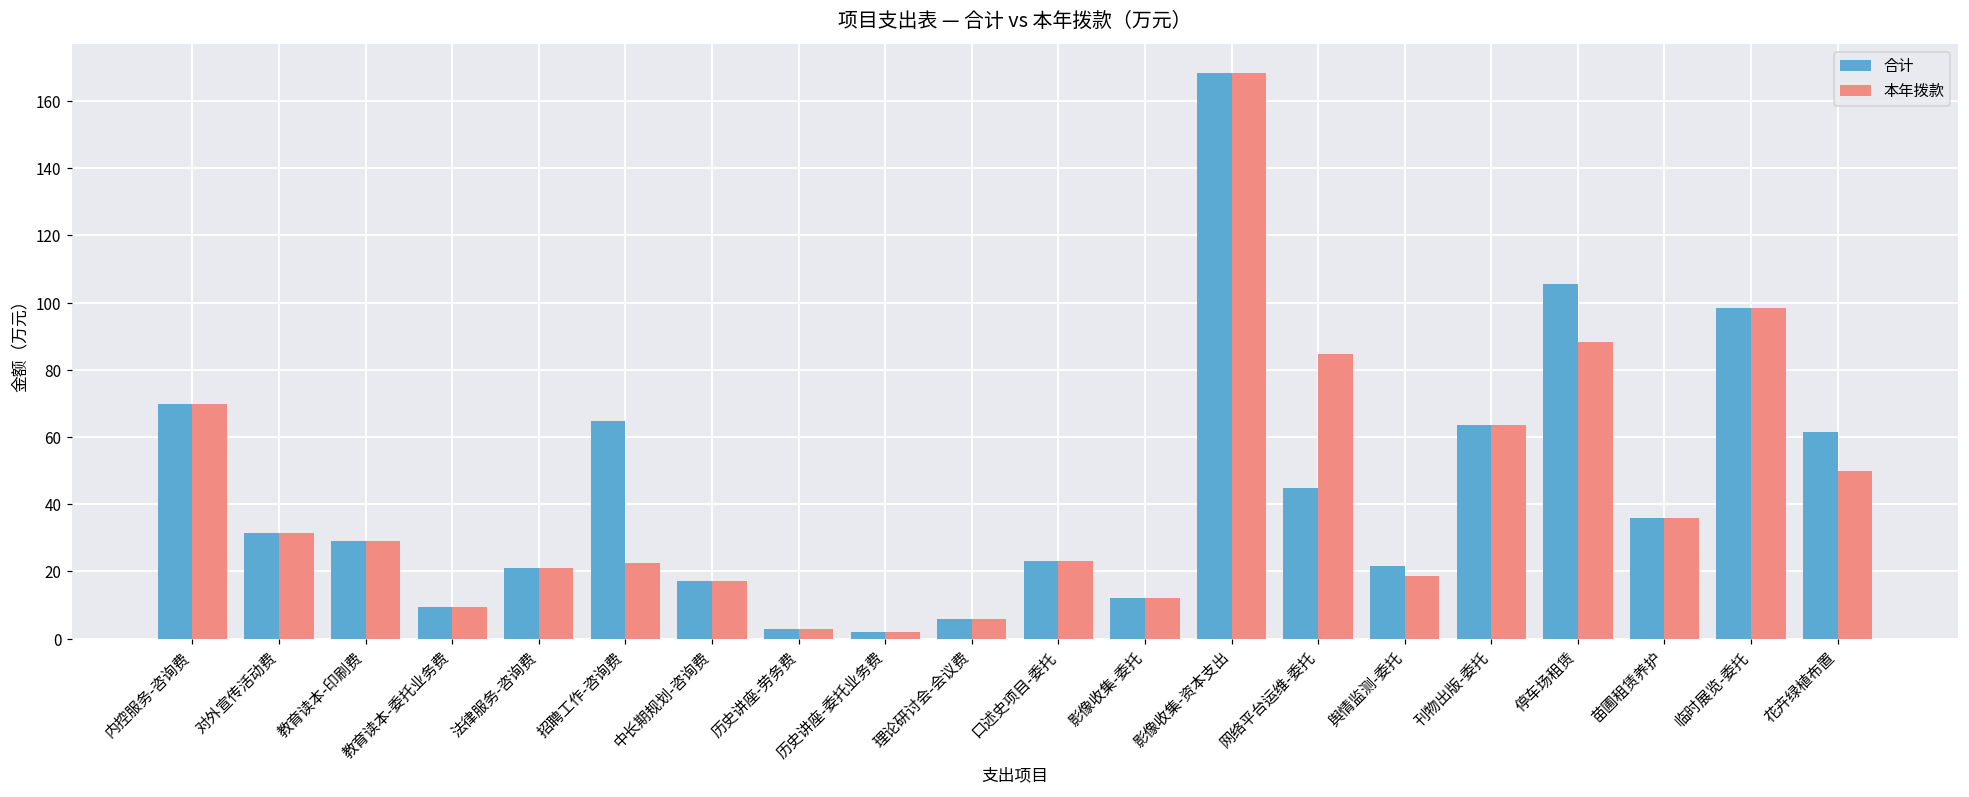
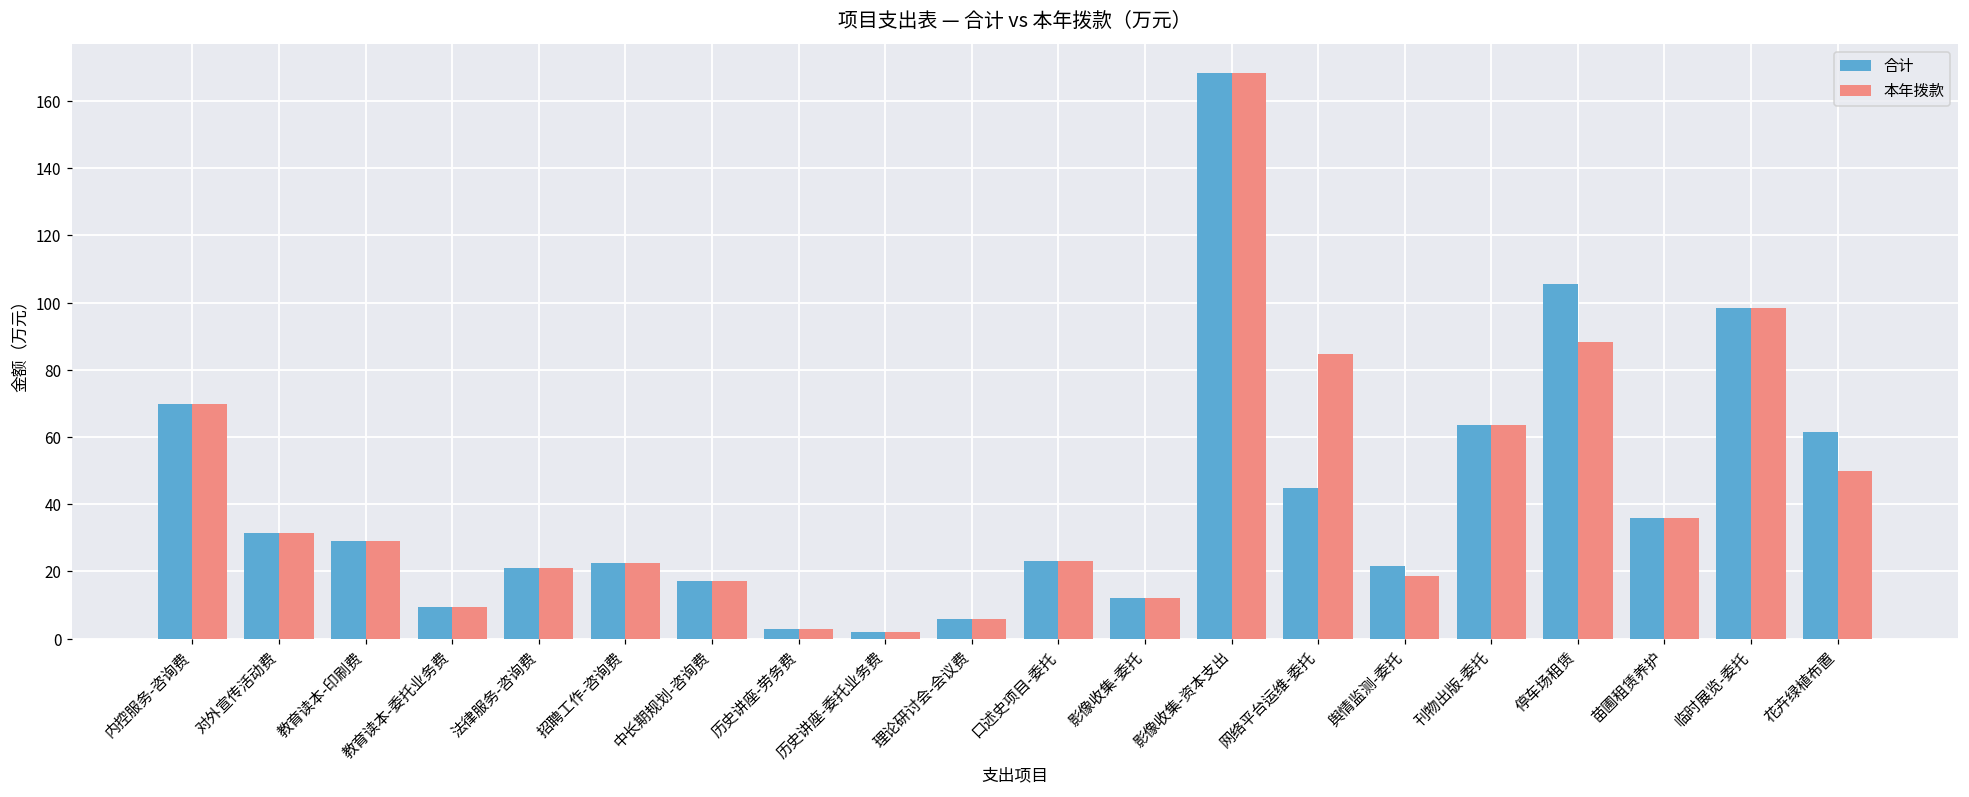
合计, 招聘工作-咨询费: 65 -> 23
